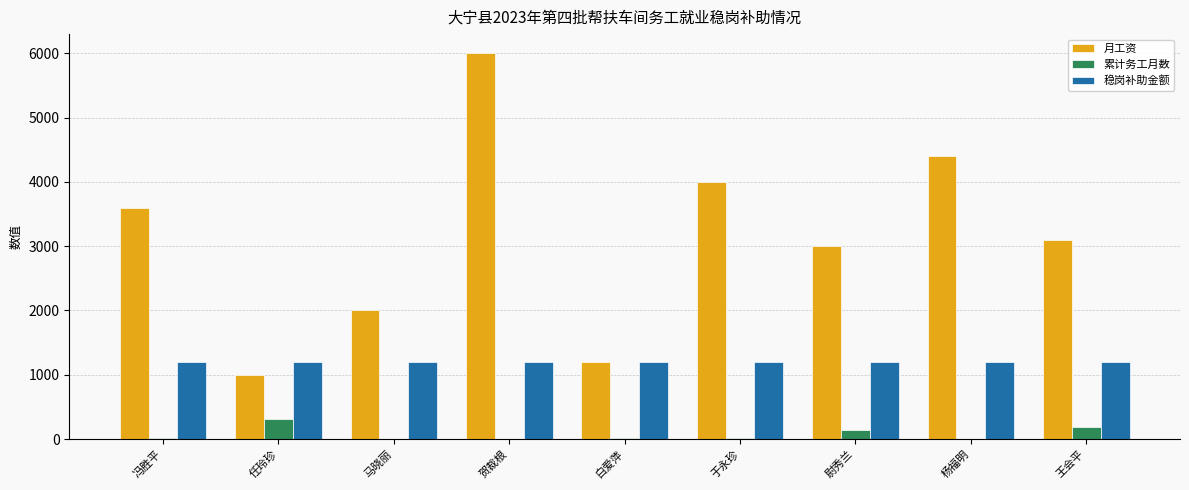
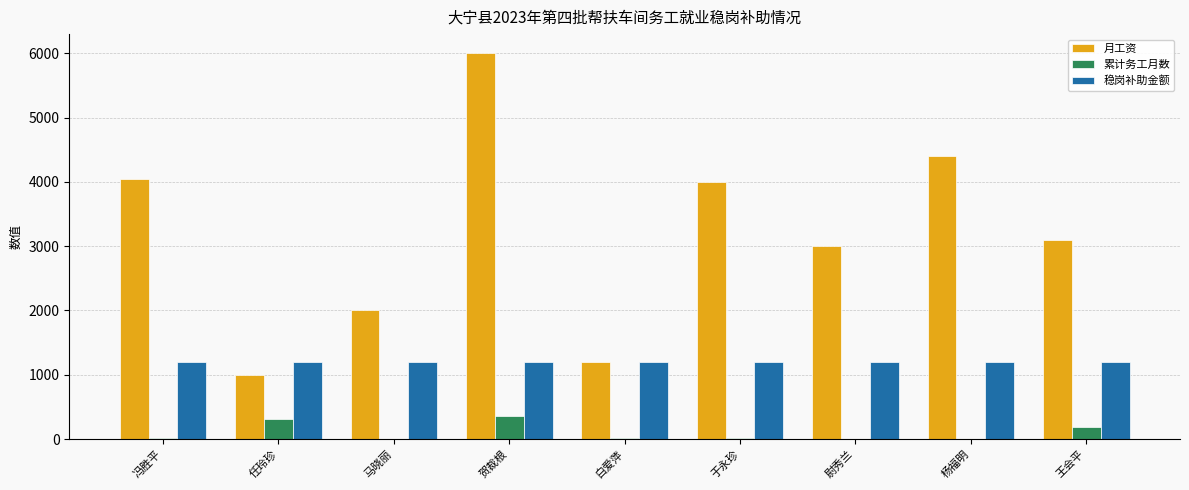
月工资, 冯胜平: 3600 -> 4000
累计务工月数, 贺裁根: 0 -> 400
累计务工月数, 尉秀兰: 100 -> 0
